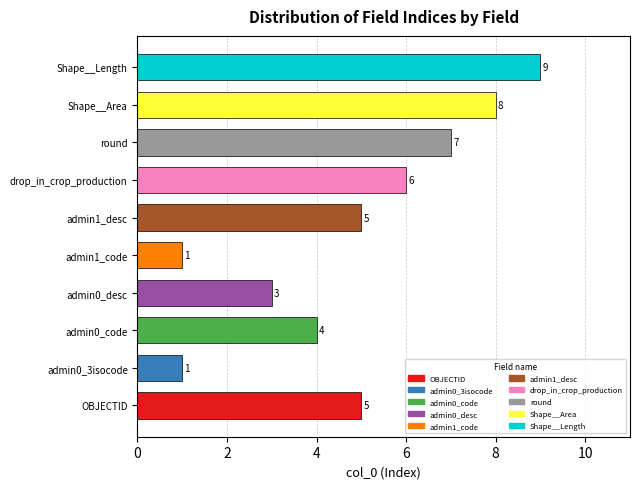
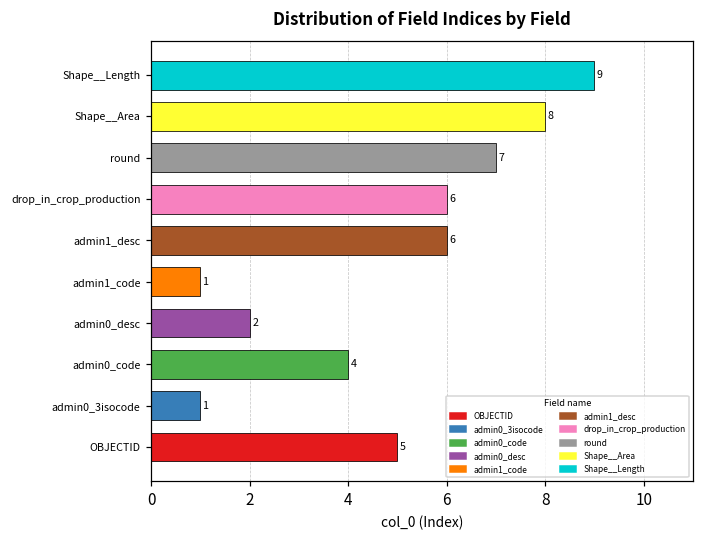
admin1_desc: 5 -> 6
admin0_desc: 3 -> 2
